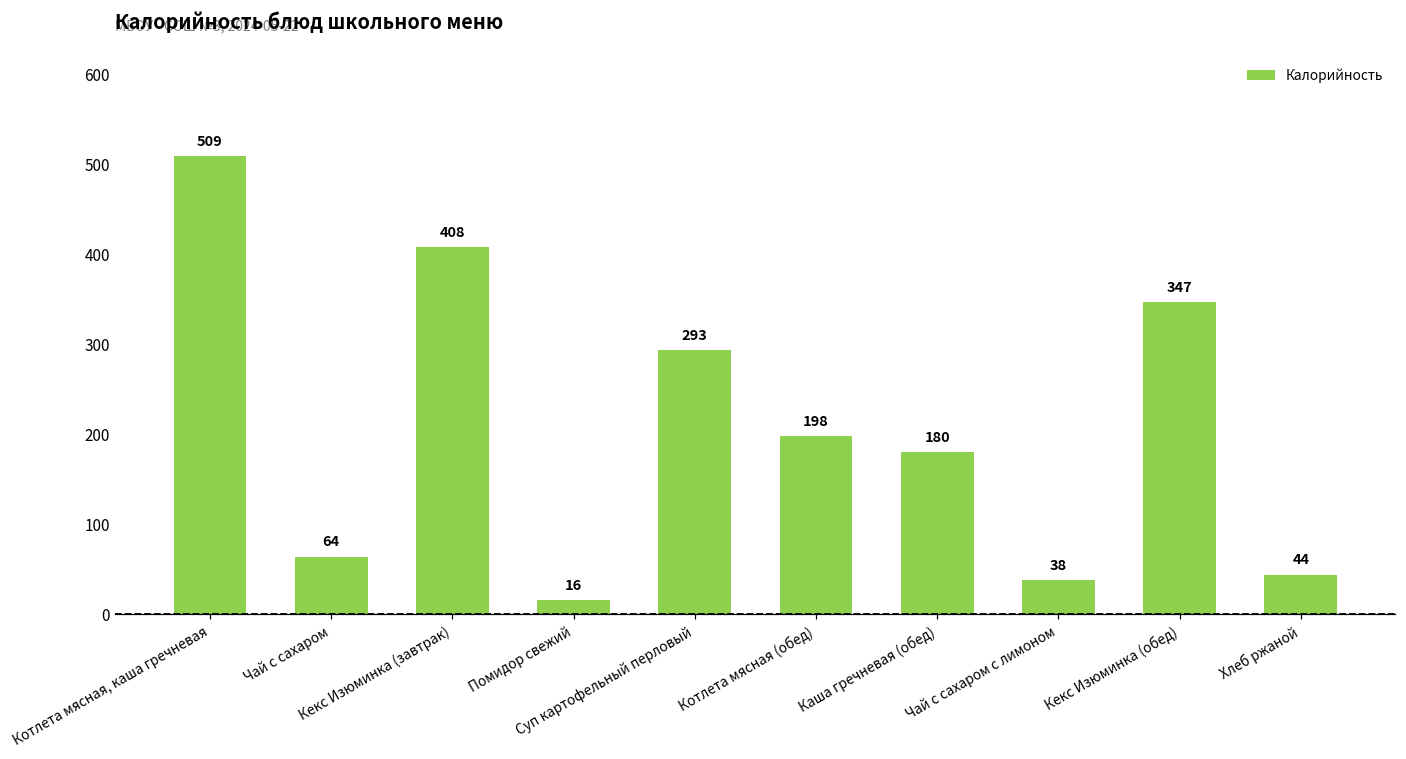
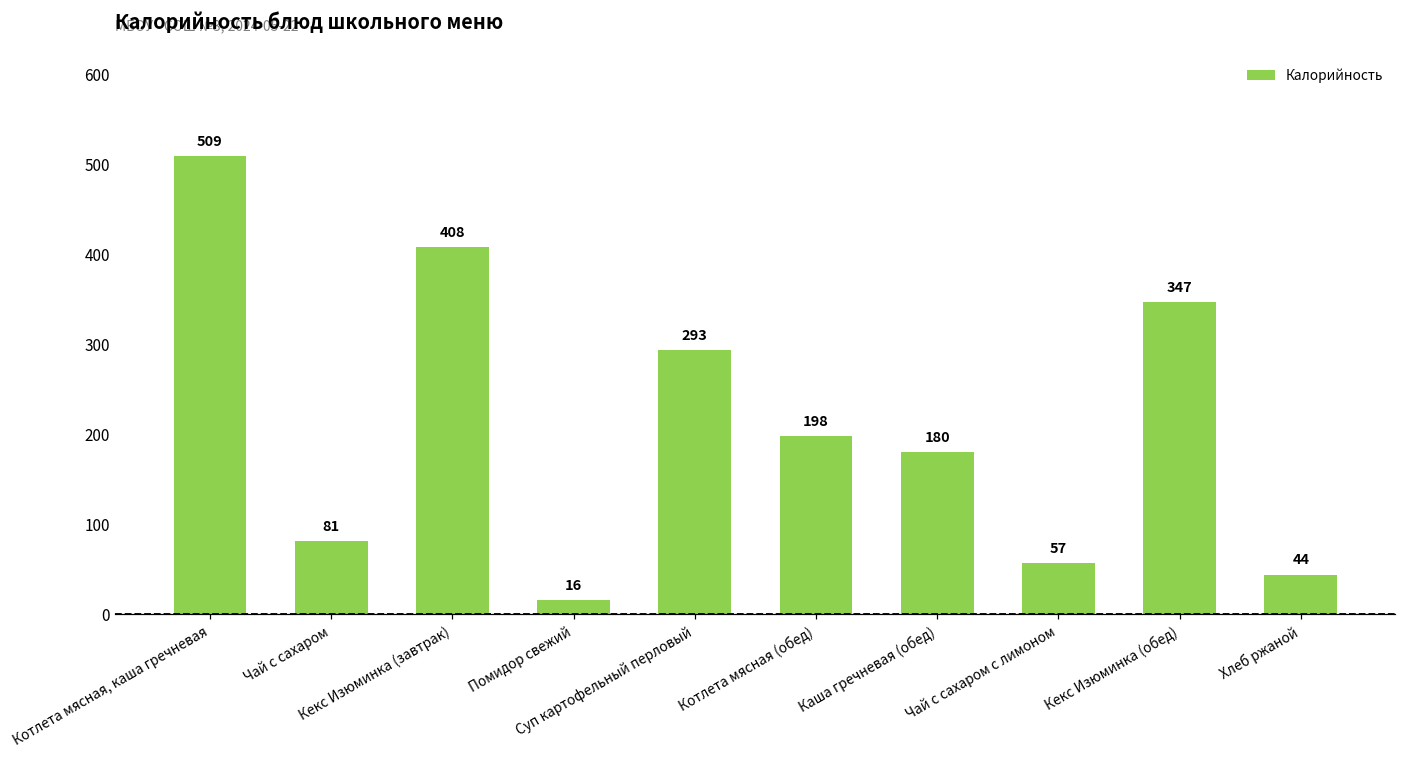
Чай с сахаром: 64 -> 81
Чай с сахаром с лимоном: 38 -> 57
